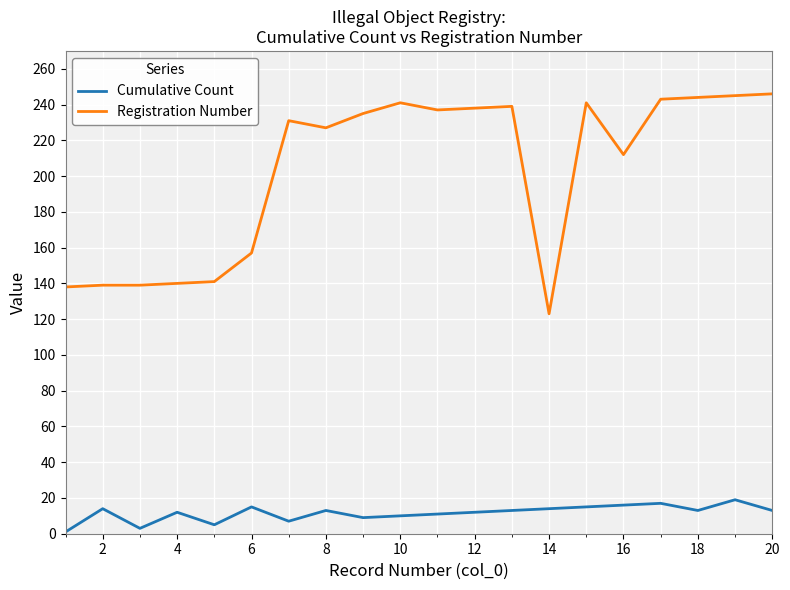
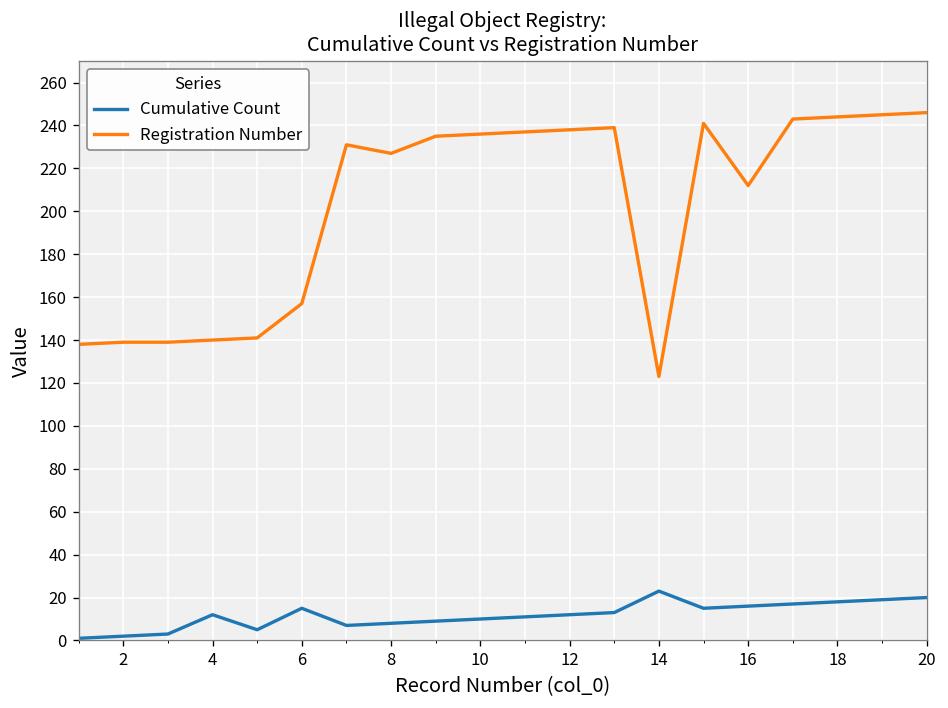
Cumulative Count, 2: 14 -> 2
Cumulative Count, 8: 13 -> 8
Registration Number, 10: 241 -> 236
Cumulative Count, 14: 14 -> 23
Cumulative Count, 18: 13 -> 18
Cumulative Count, 20: 13 -> 20
